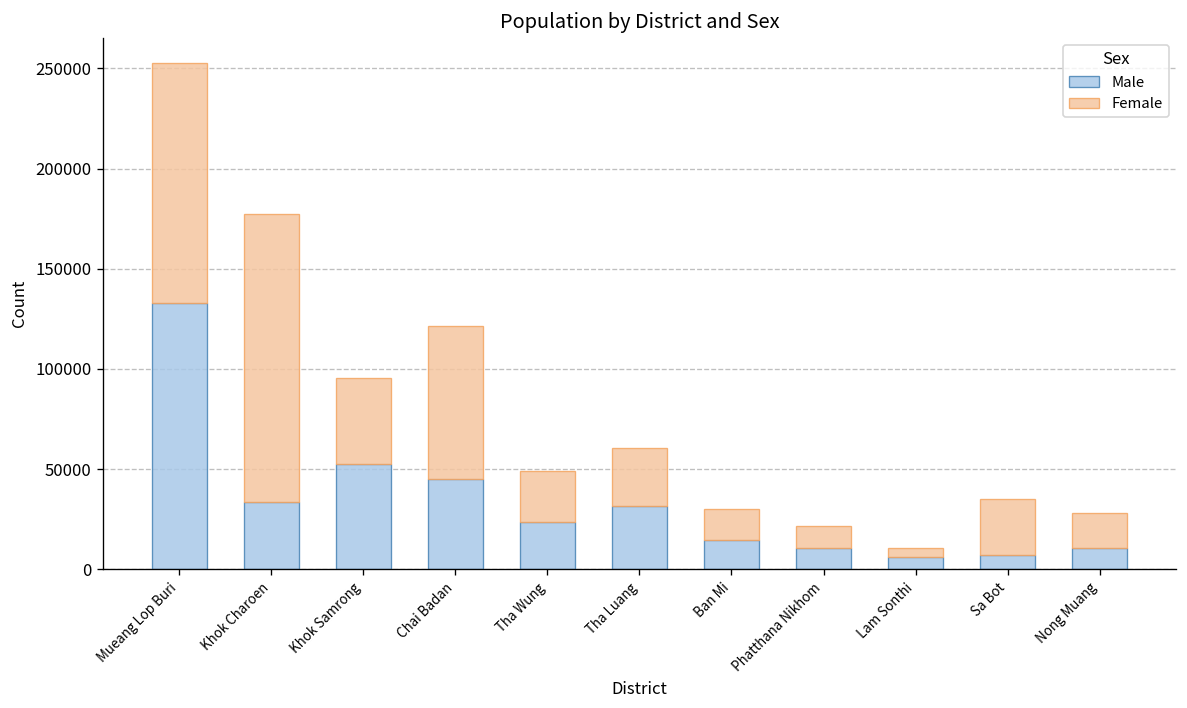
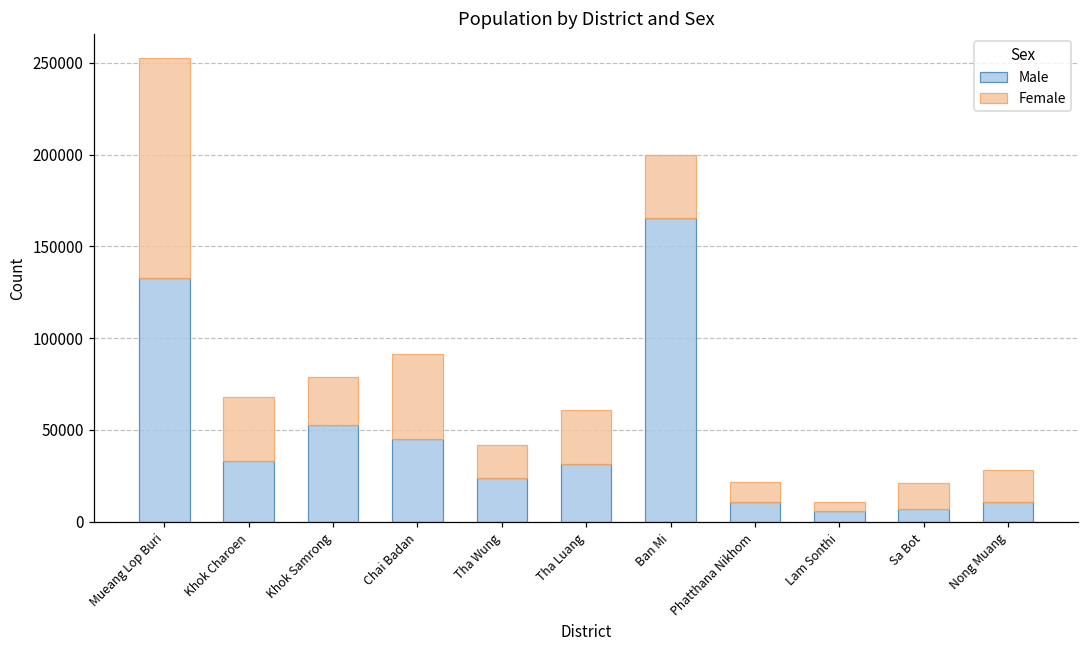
Female, Khok Charoen: 144000 -> 34000
Female, Khok Samrong: 43000 -> 26000
Female, Chai Badan: 76000 -> 46000
Female, Tha Wung: 26000 -> 18000
Male, Ban Mi: 15000 -> 165000
Female, Ban Mi: 15000 -> 34000
Female, Sa Bot: 28000 -> 14000
